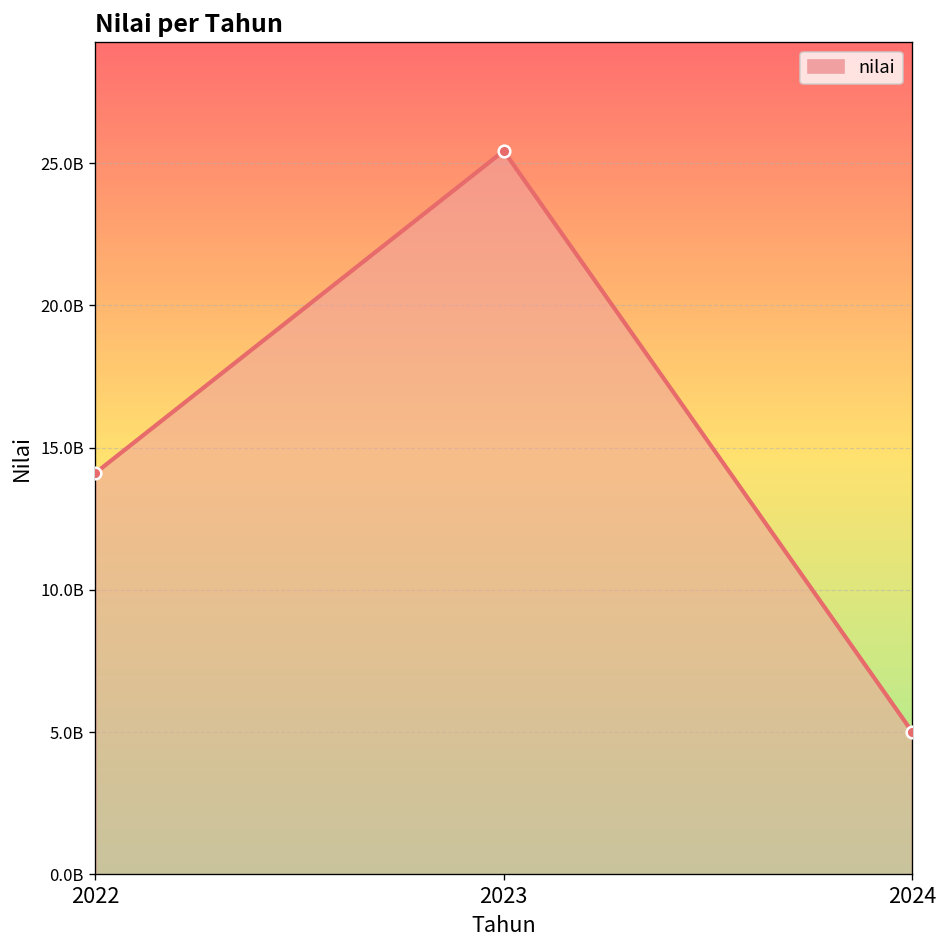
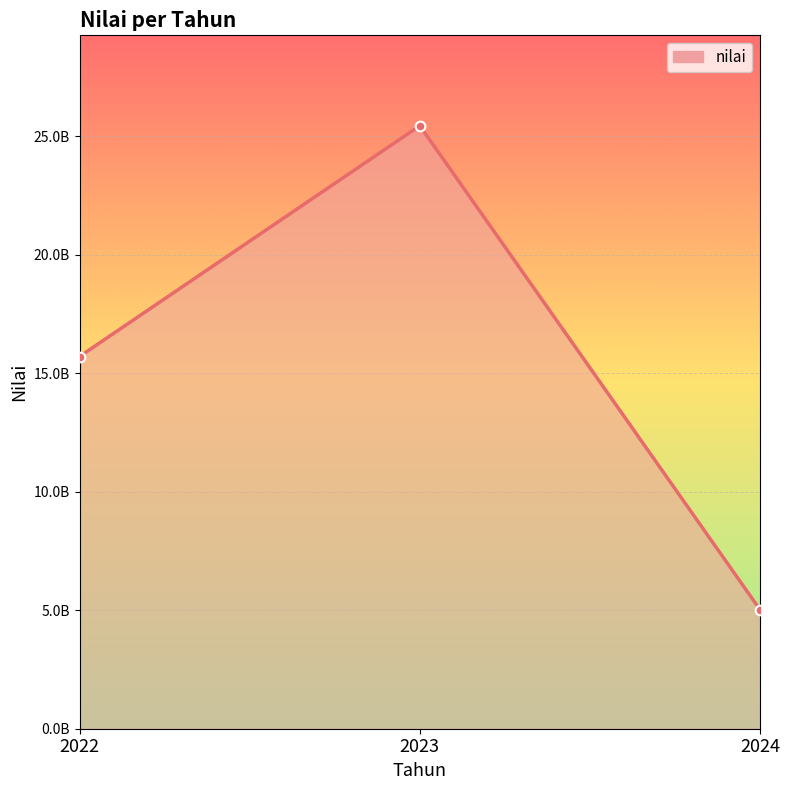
2022: 14100000000 -> 15700000000
